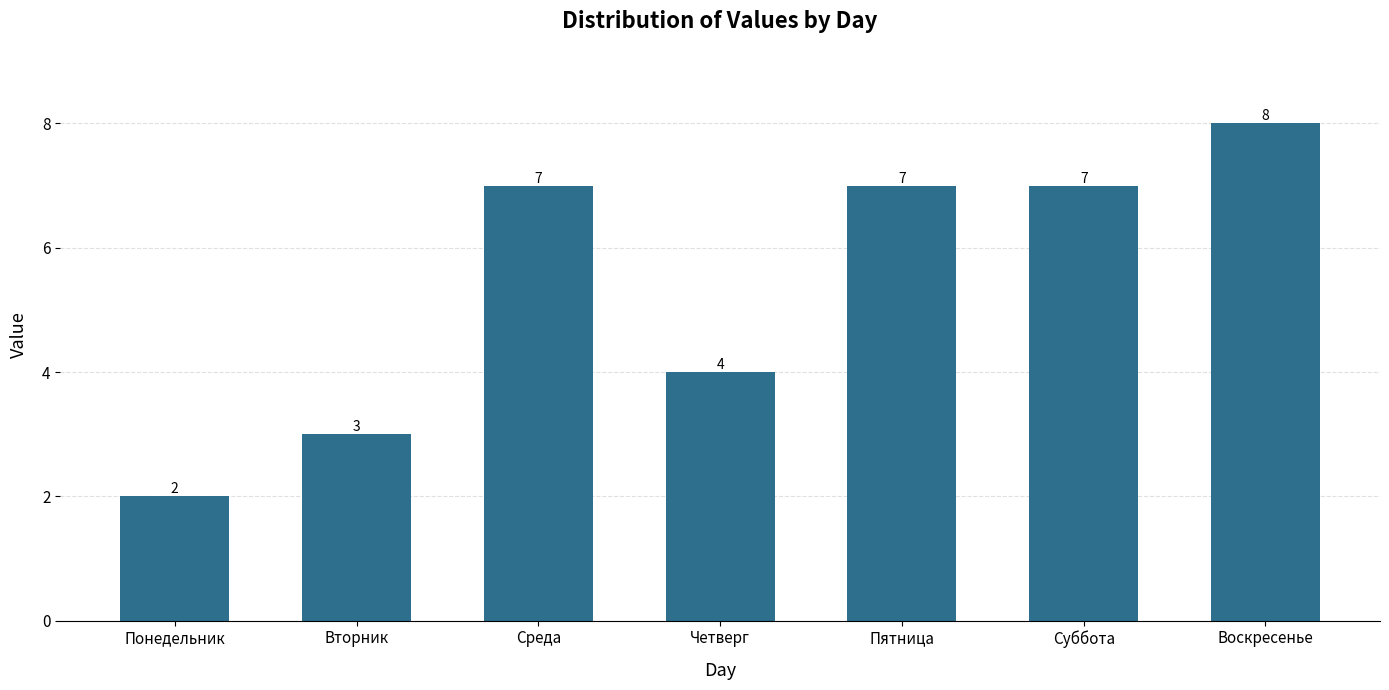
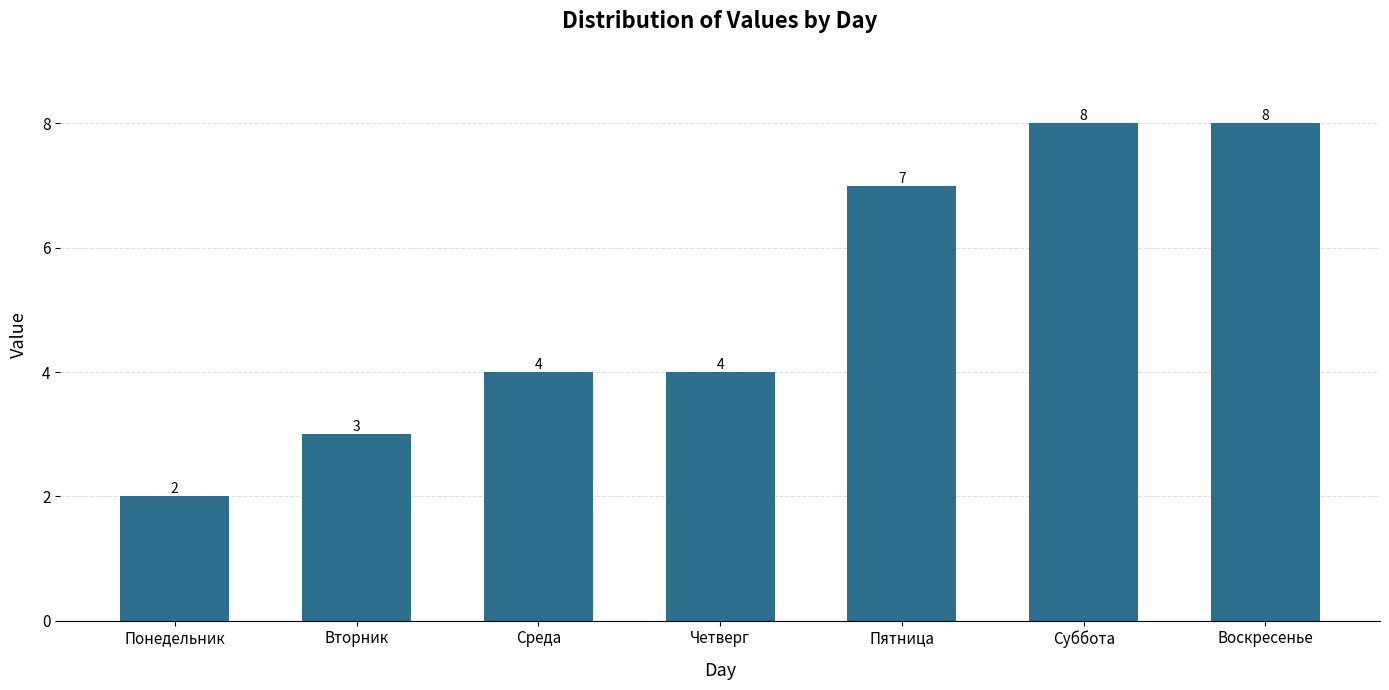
Среда: 7 -> 4
Суббота: 7 -> 8
